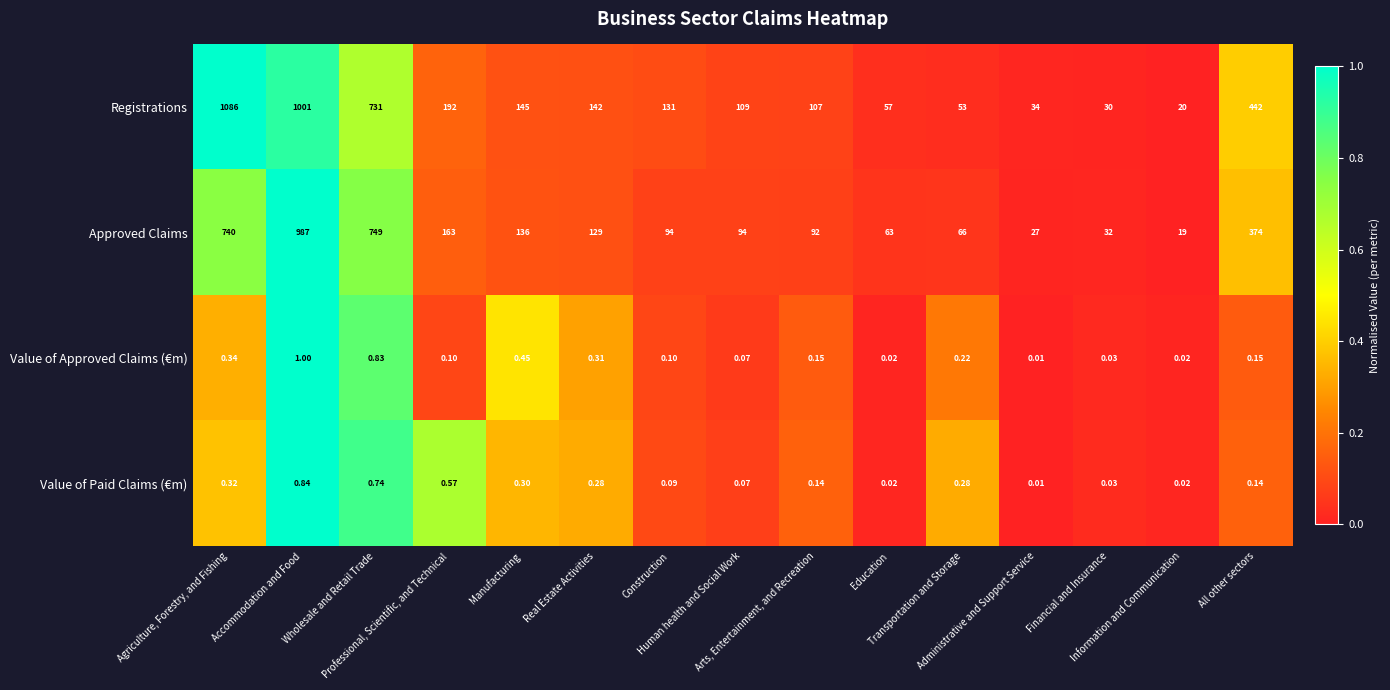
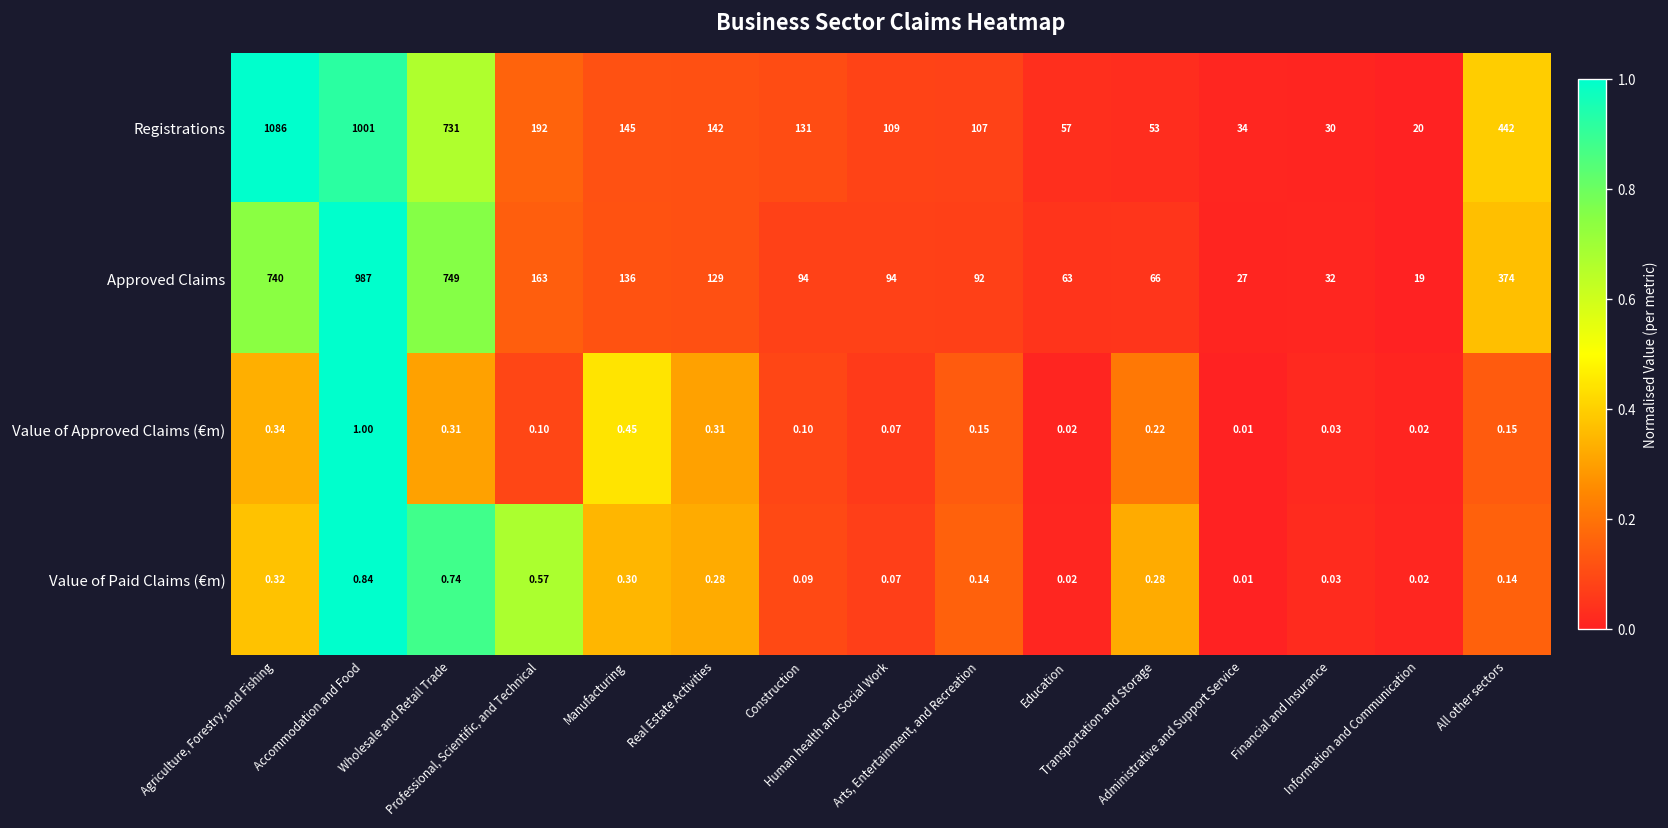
Value of Approved Claims (€m), Wholesale and Retail Trade: 0.83 -> 0.31
